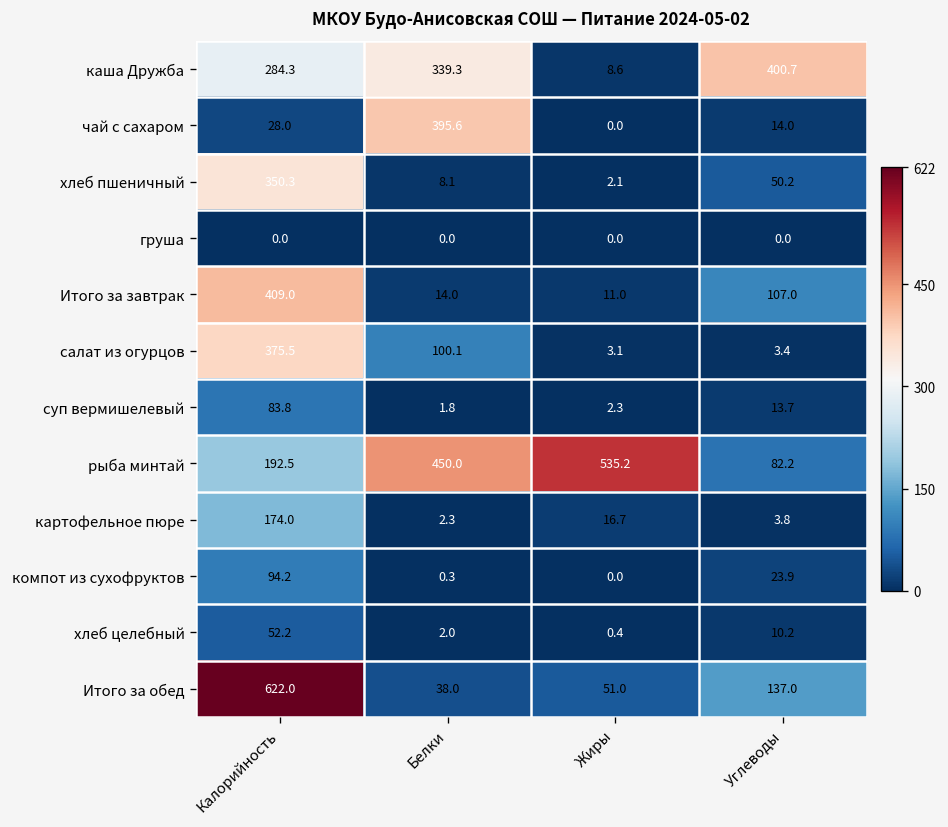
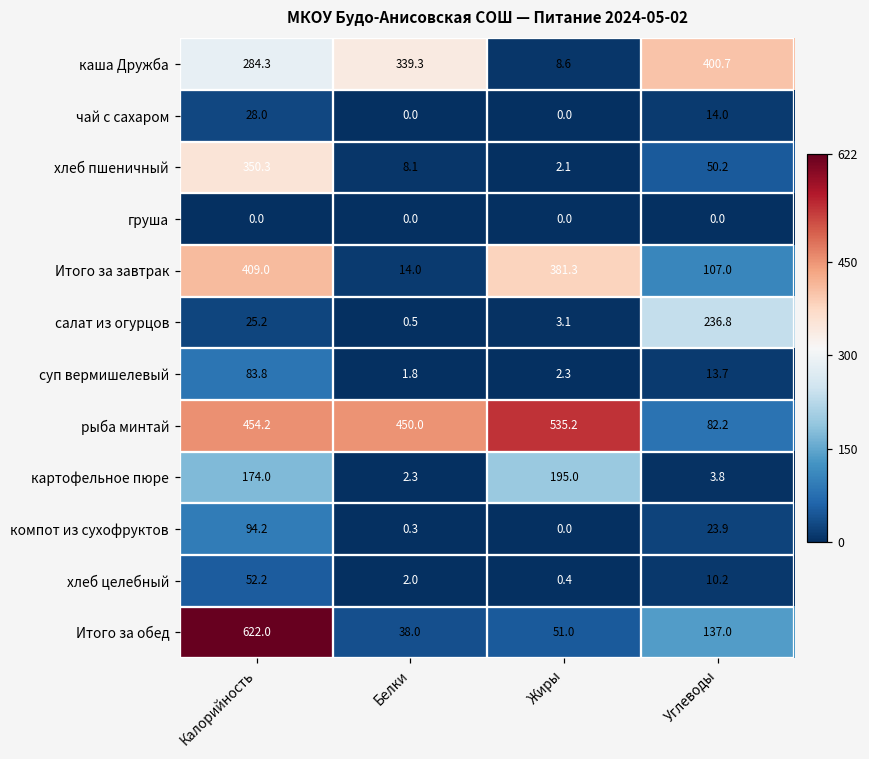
чай с сахаром, Белки: 395.6 -> 0.0
Итого за завтрак, Жиры: 11.0 -> 381.3
салат из огурцов, Калорийность: 375.5 -> 25.2
салат из огурцов, Белки: 100.1 -> 0.5
салат из огурцов, Углеводы: 3.4 -> 236.8
рыба минтай, Калорийность: 192.5 -> 454.2
картофельное пюре, Жиры: 16.7 -> 195.0
